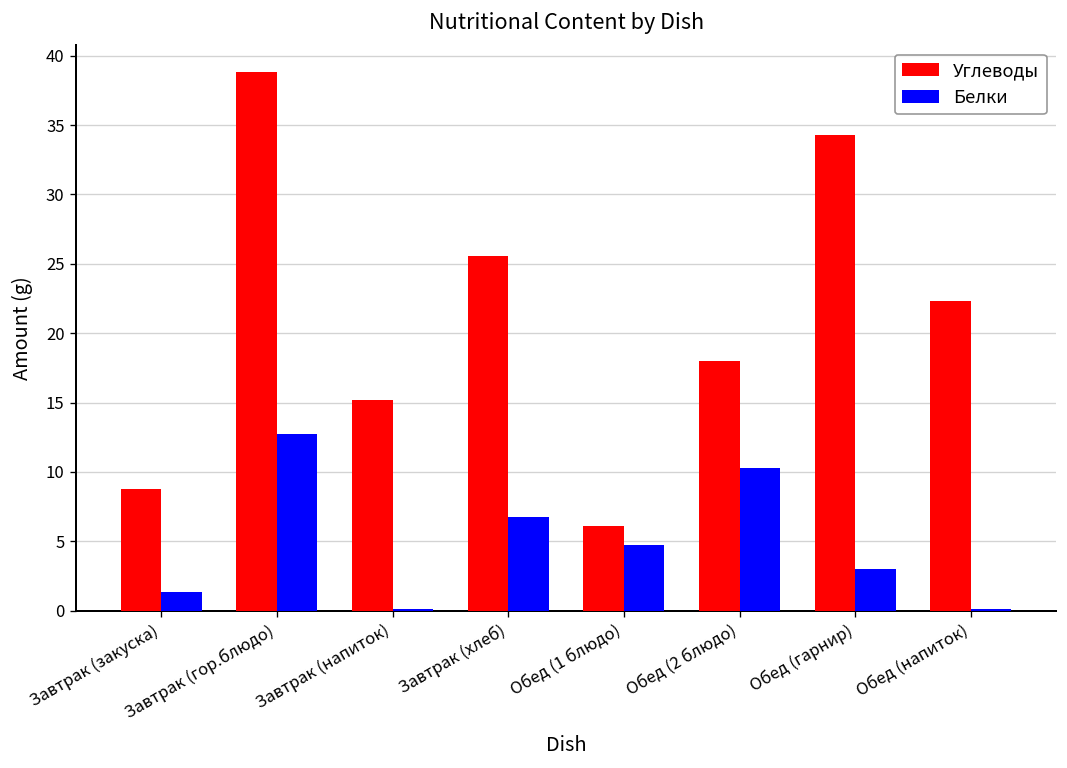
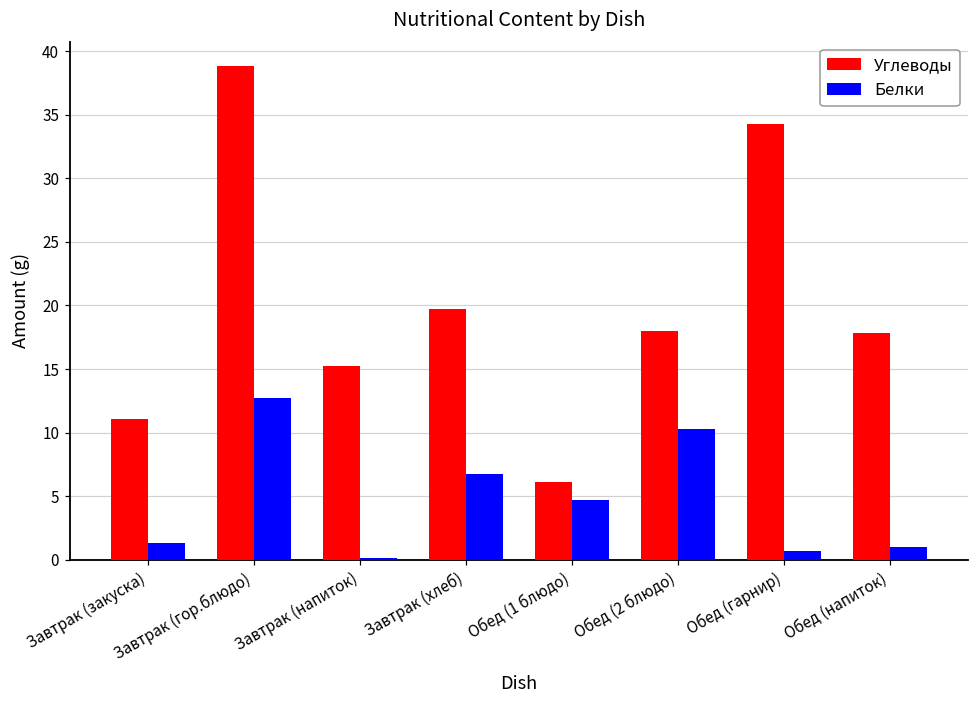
Углеводы, Завтрак (закуска): 8.8 -> 11.1
Углеводы, Завтрак (хлеб): 25.6 -> 19.7
Белки, Обед (гарнир): 3.0 -> 0.7
Углеводы, Обед (напиток): 22.4 -> 17.8
Белки, Обед (напиток): 0.1 -> 1.0
